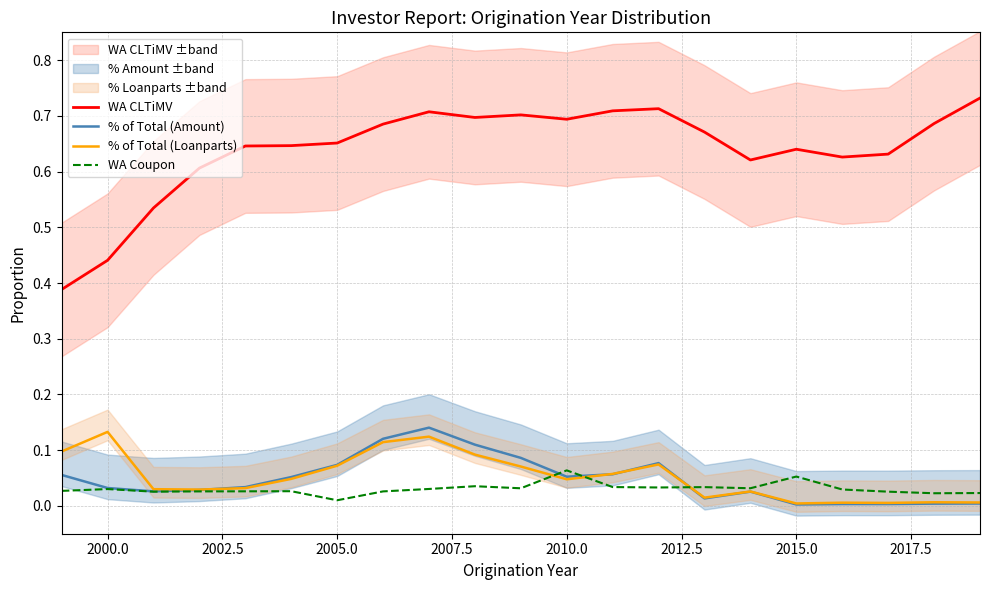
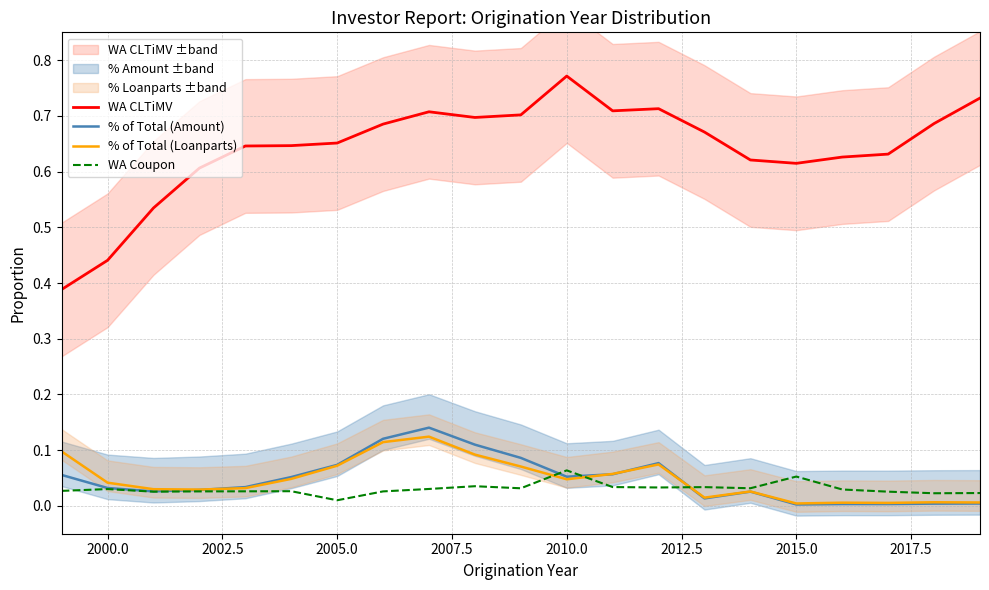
% of Total (Loanparts), 2000.0: 0.13 -> 0.04
WA CLTiMV, 2010.0: 0.69 -> 0.77
WA CLTiMV, 2015.0: 0.64 -> 0.61
